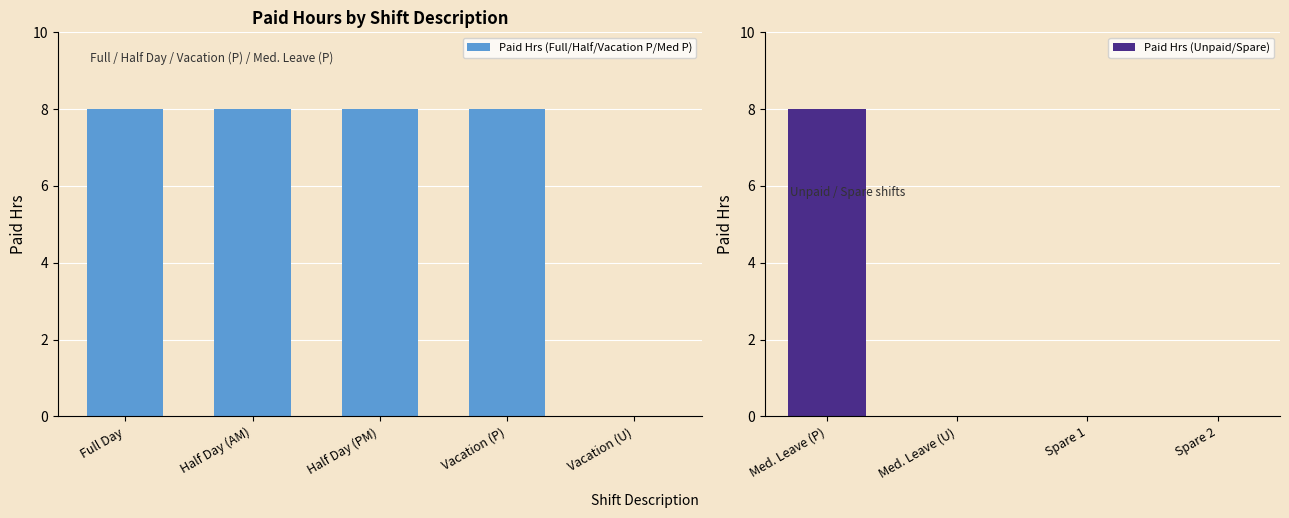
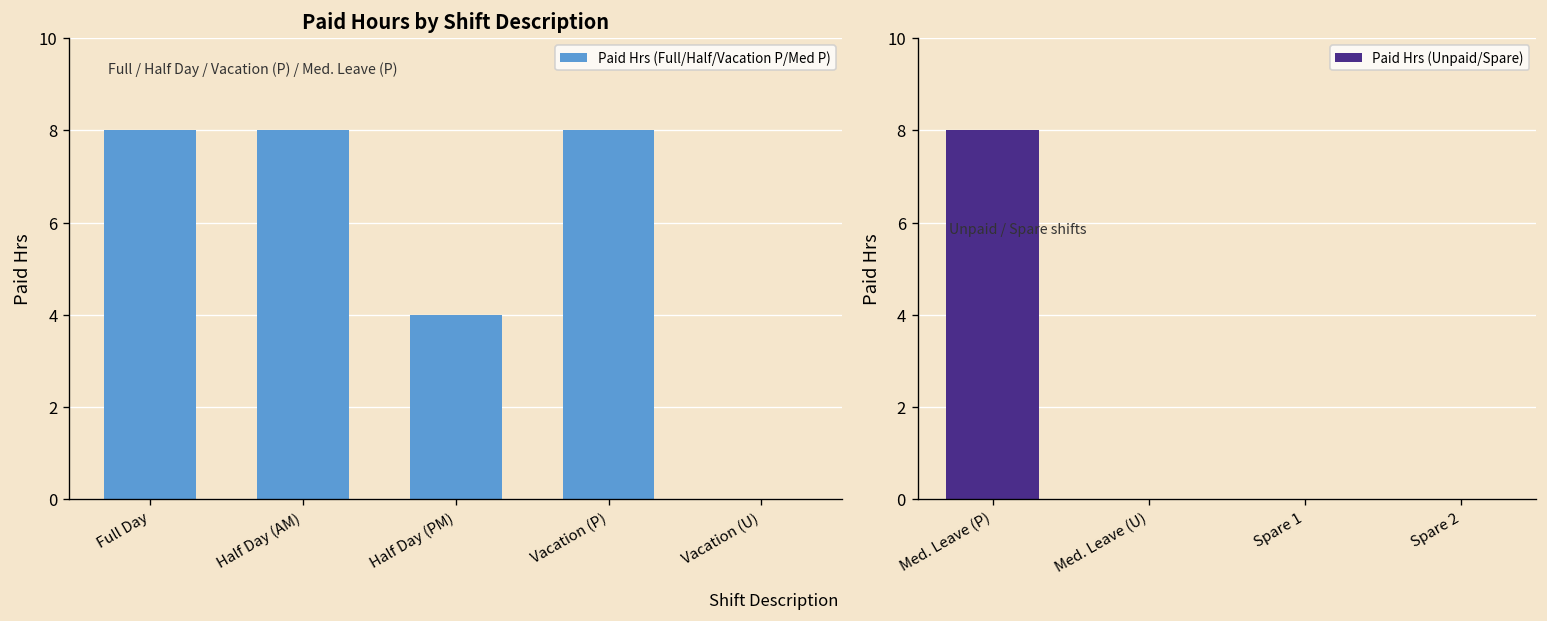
Paid Hours by Shift Description, Half Day (PM): 8 -> 4
